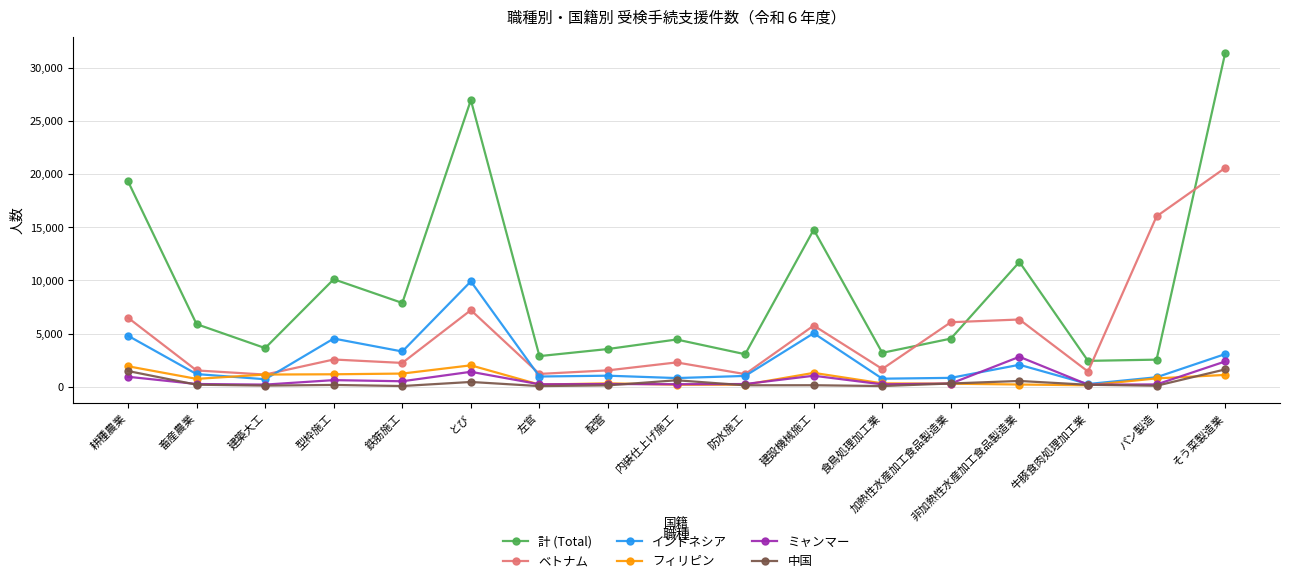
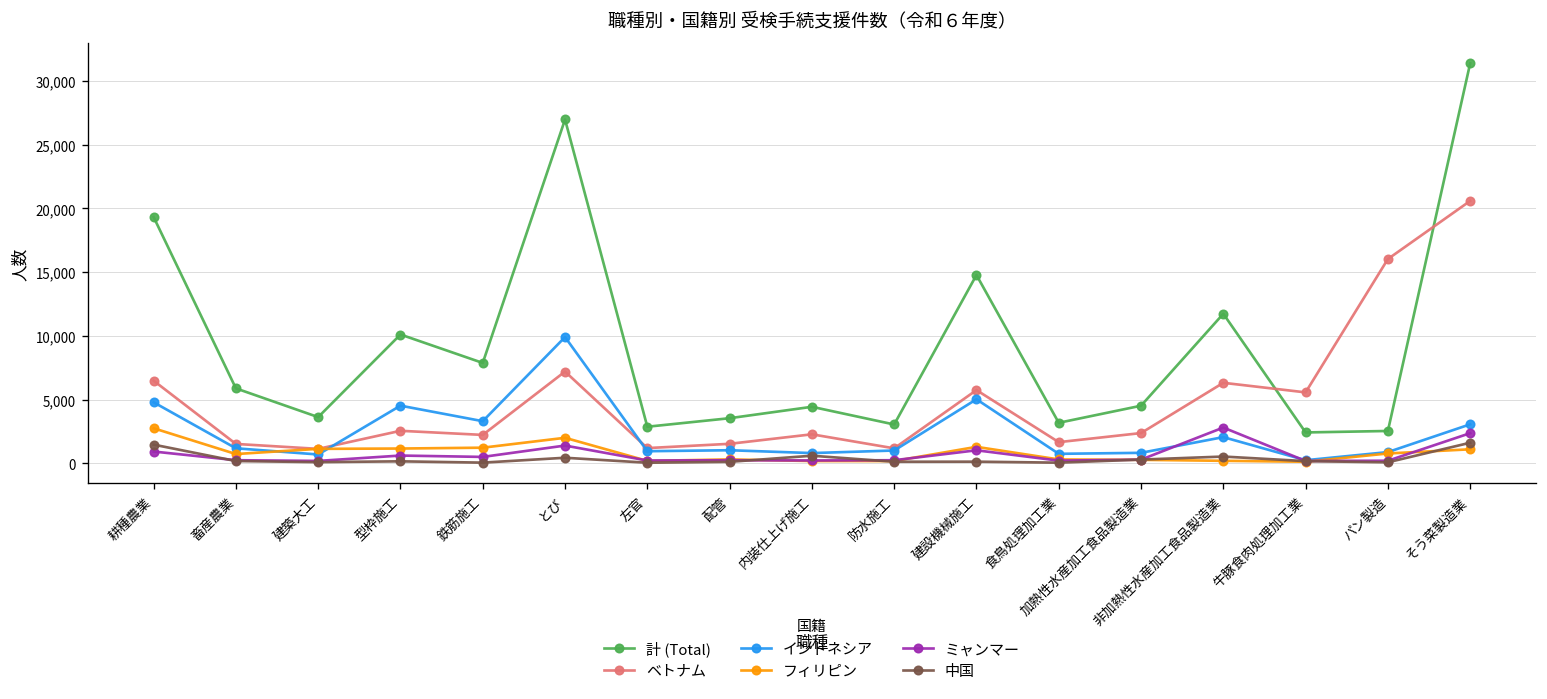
フィリピン, 耕種農業: 1,900 -> 2,800
ベトナム, 加熱性水産加工食品製造業: 6,100 -> 2,400
ベトナム, 牛豚食肉処理加工業: 1,400 -> 5,600
